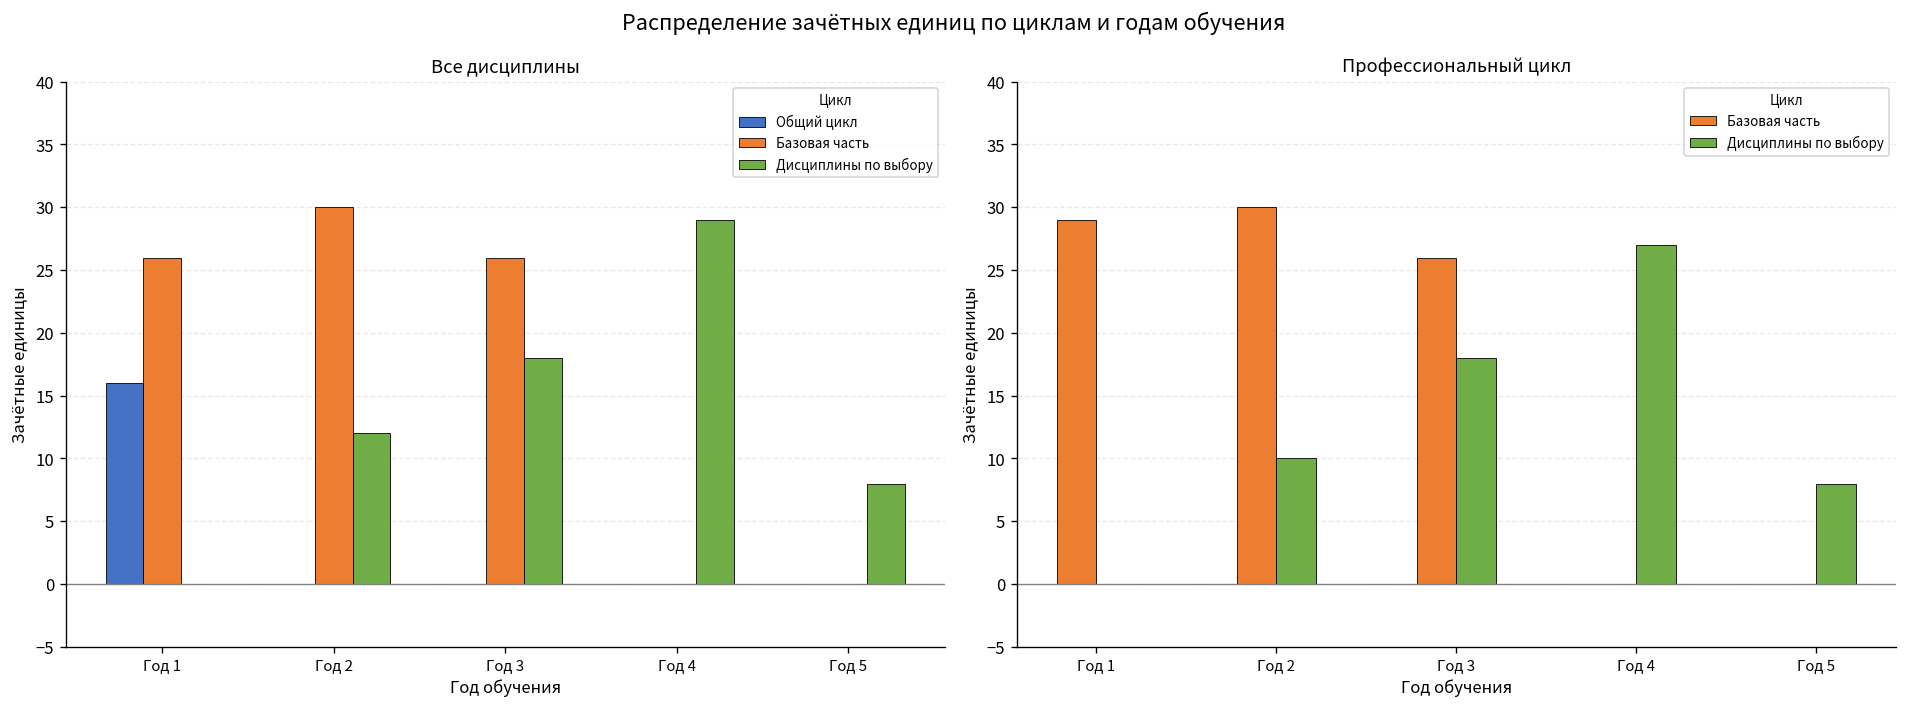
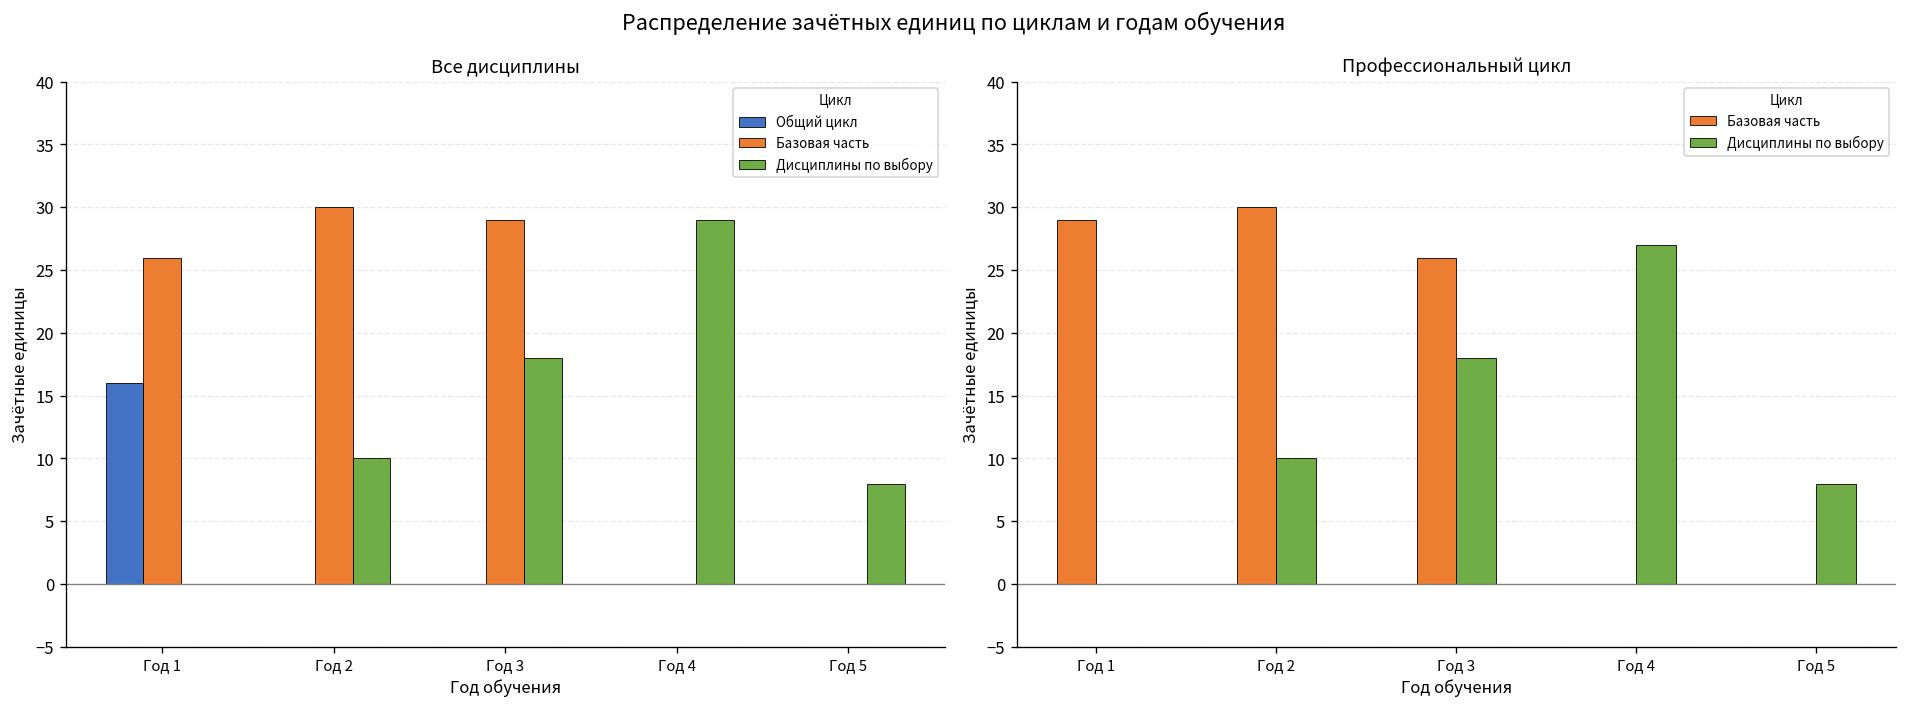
Все дисциплины, Дисциплины по выбору, Год 2: 12 -> 10
Все дисциплины, Базовая часть, Год 3: 26 -> 29
